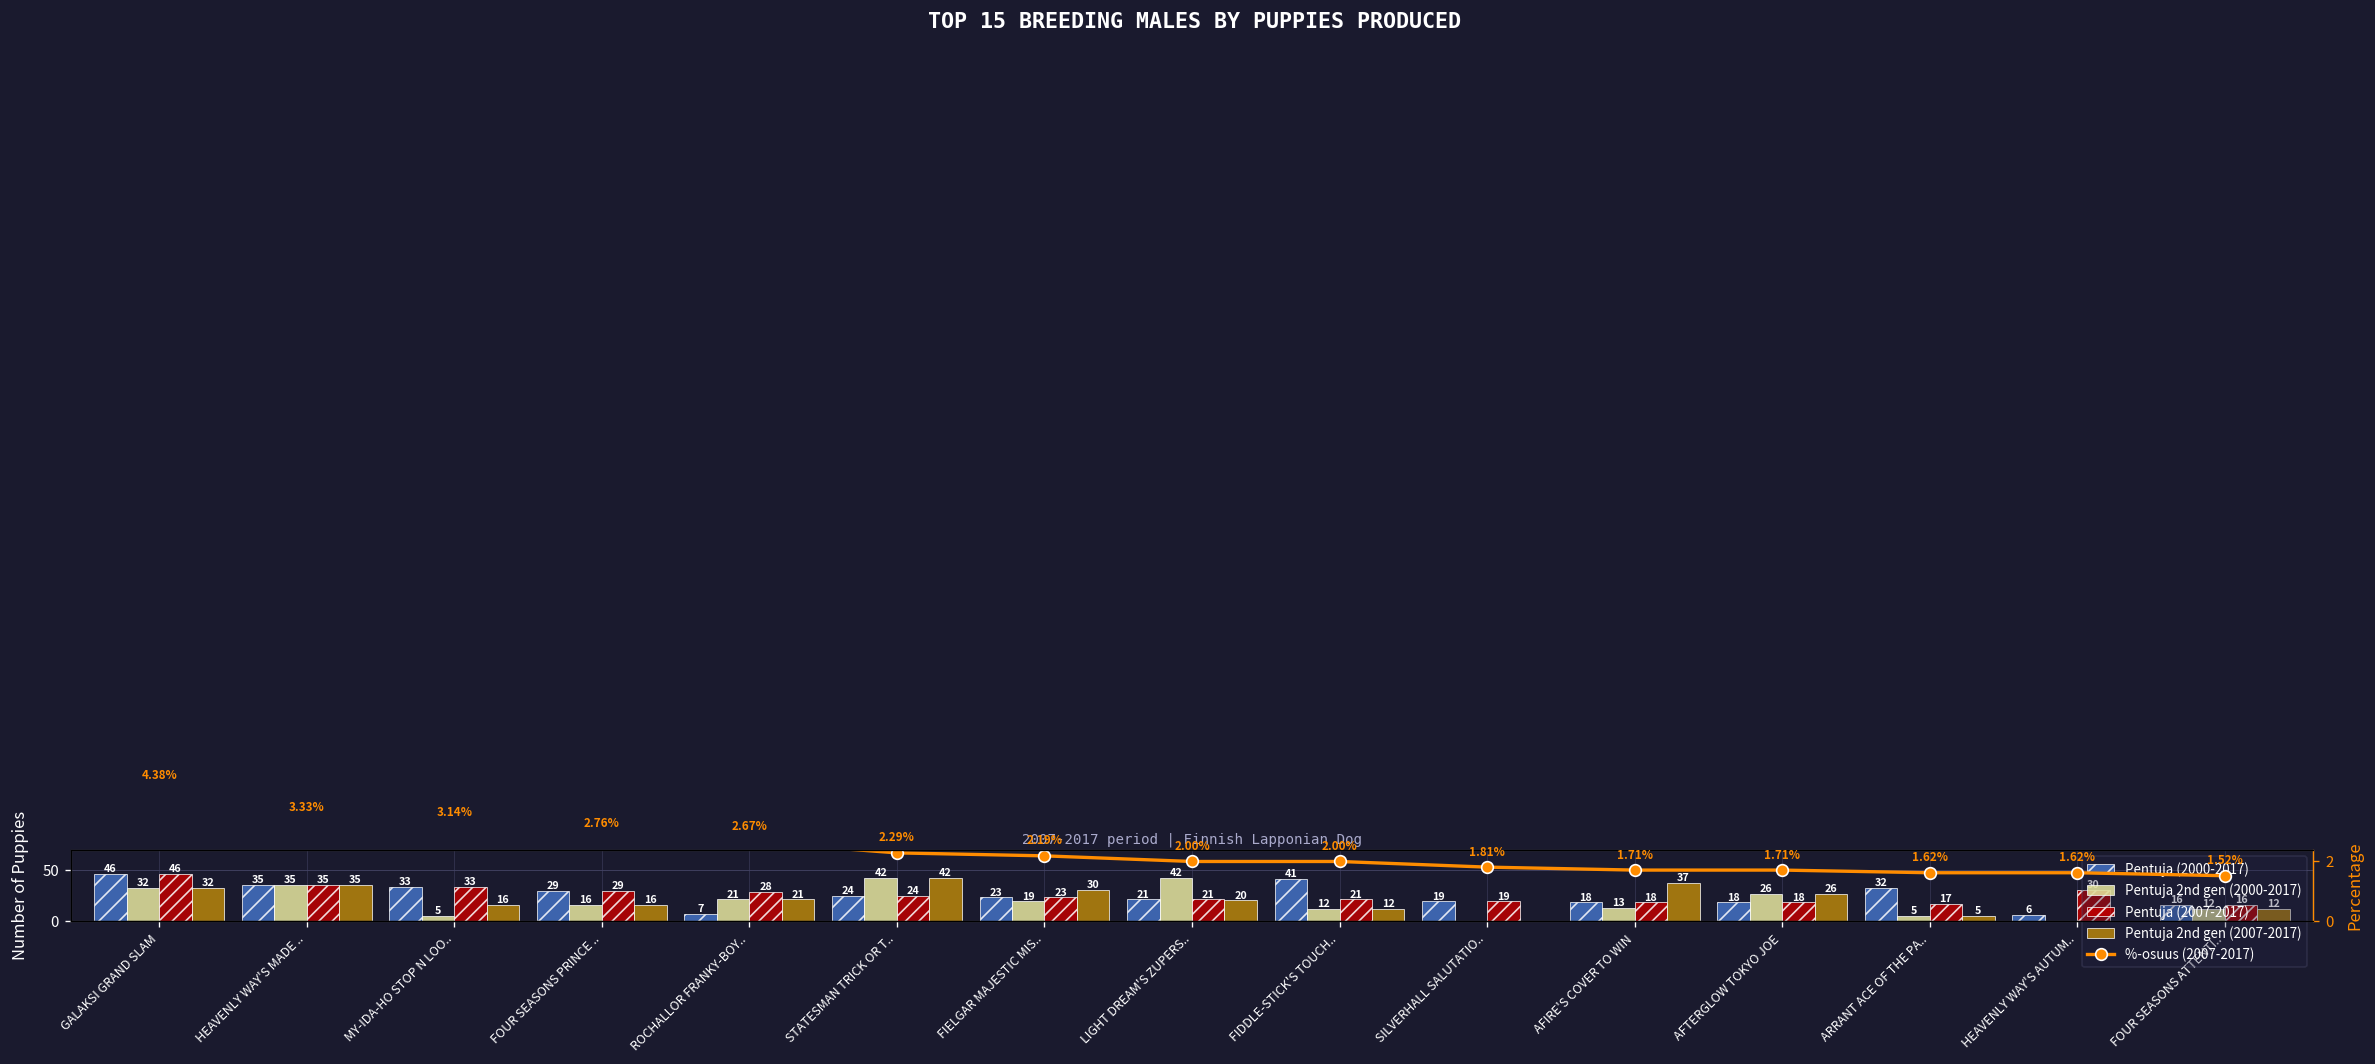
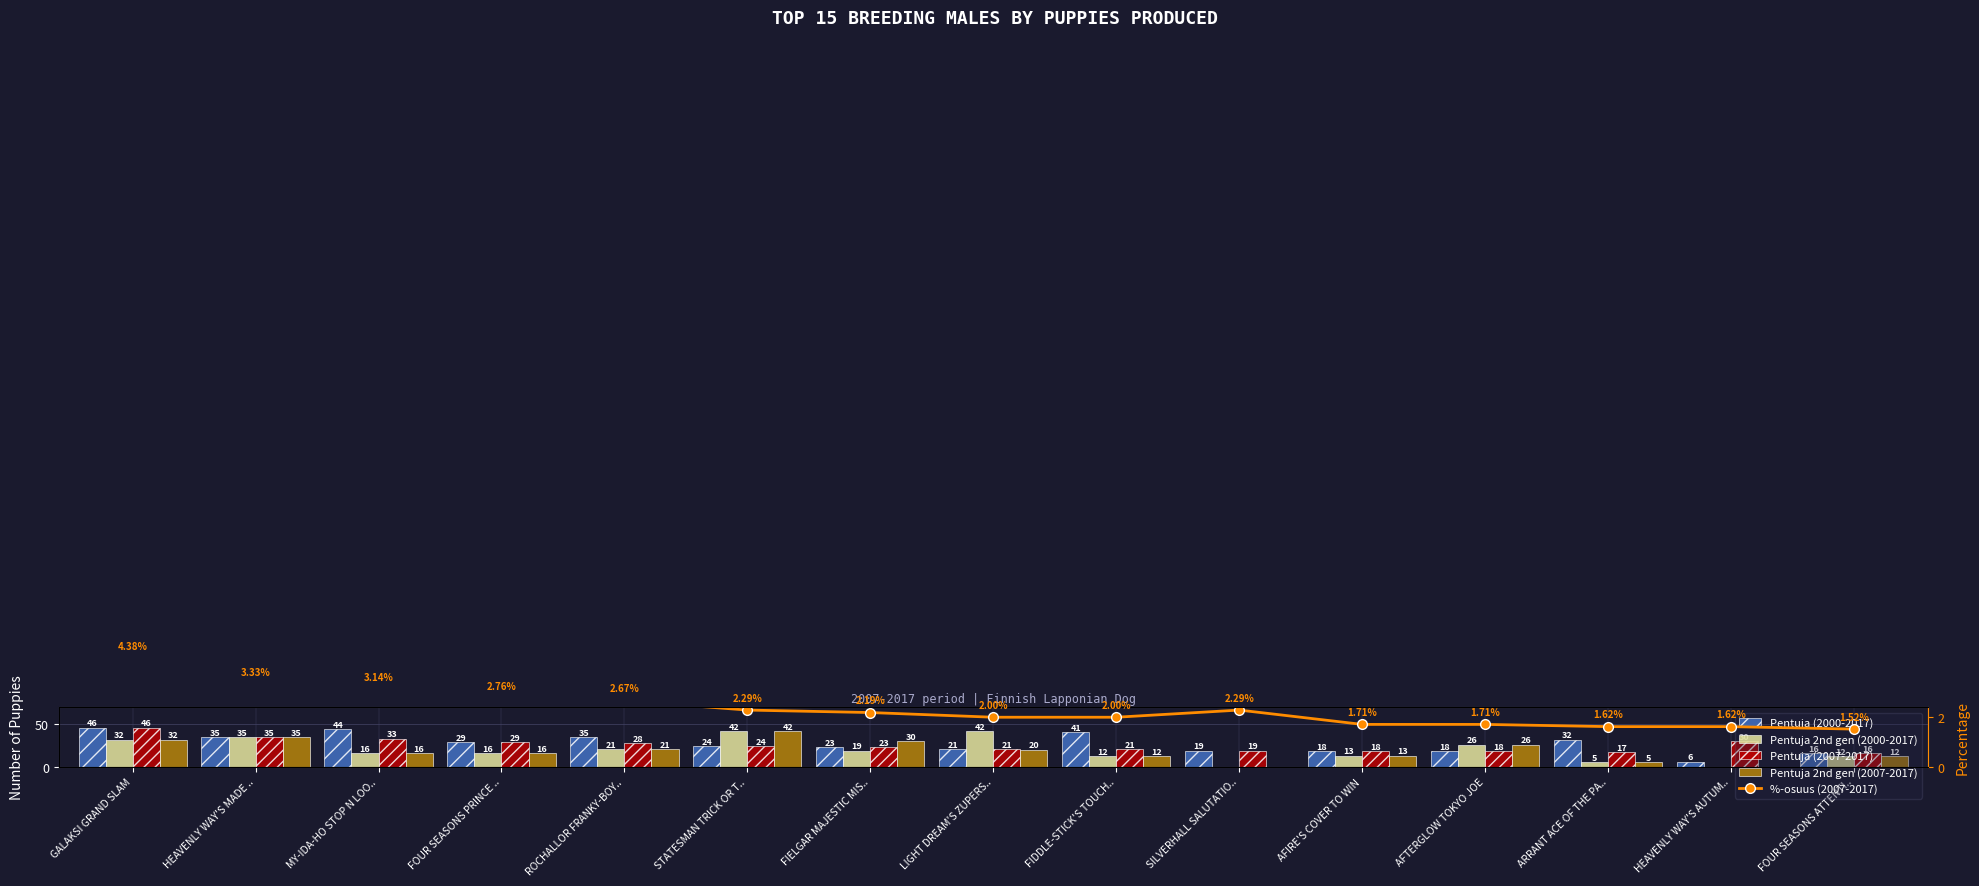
Pentuja (2000-2017), MY-IDA-HO STOP N LOO..: 33 -> 44
Pentuja 2nd gen (2000-2017), MY-IDA-HO STOP N LOO..: 5 -> 16
Pentuja (2000-2017), ROCHALLOR FRANKY-BOY..: 7 -> 35
Pentuja 2nd gen (2007-2017), AFIRE'S COVER TO WIN: 37 -> 13
%-osuus (2007-2017), SILVERHALL SALUTATIO..: 1.81% -> 2.29%
